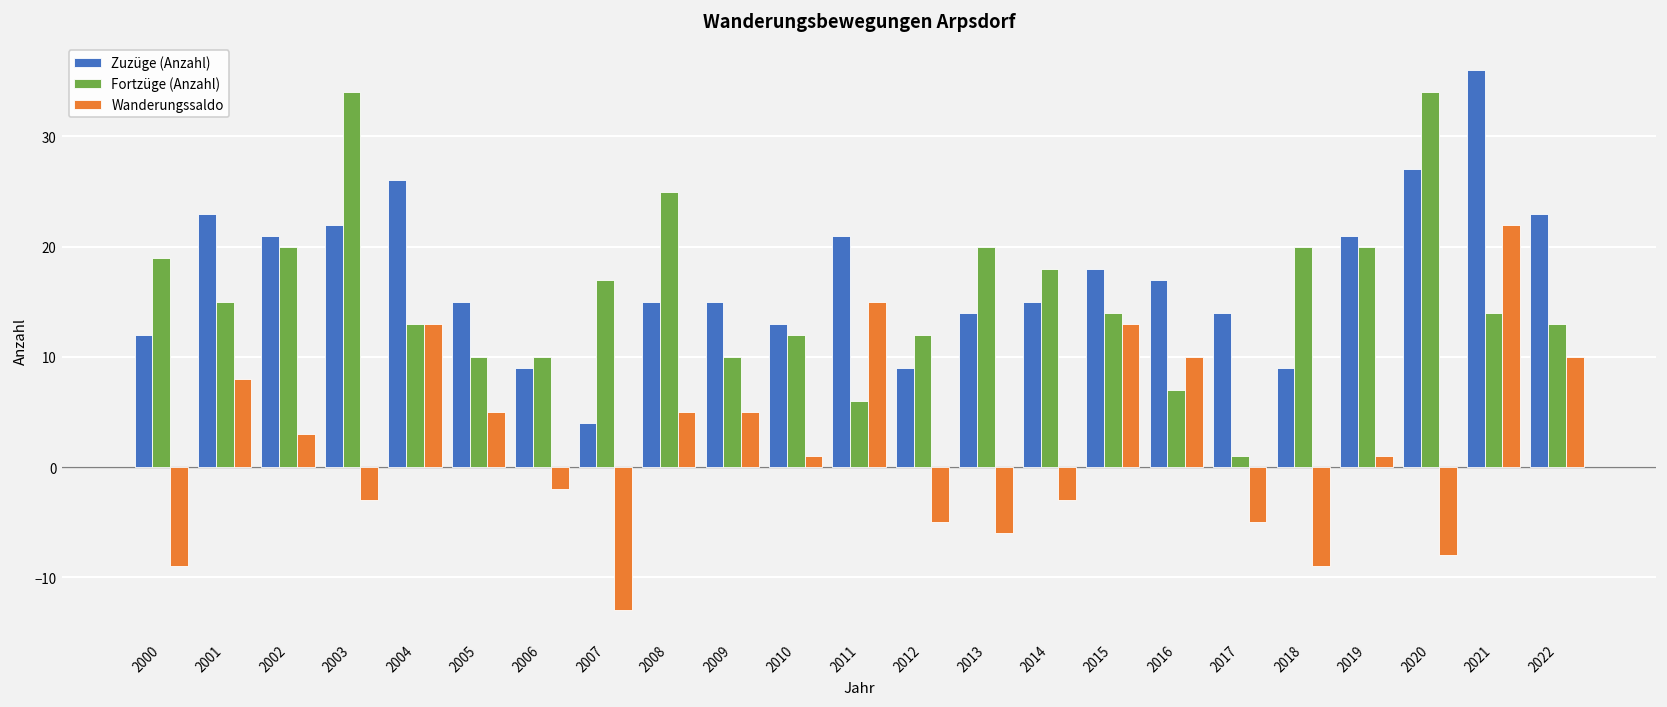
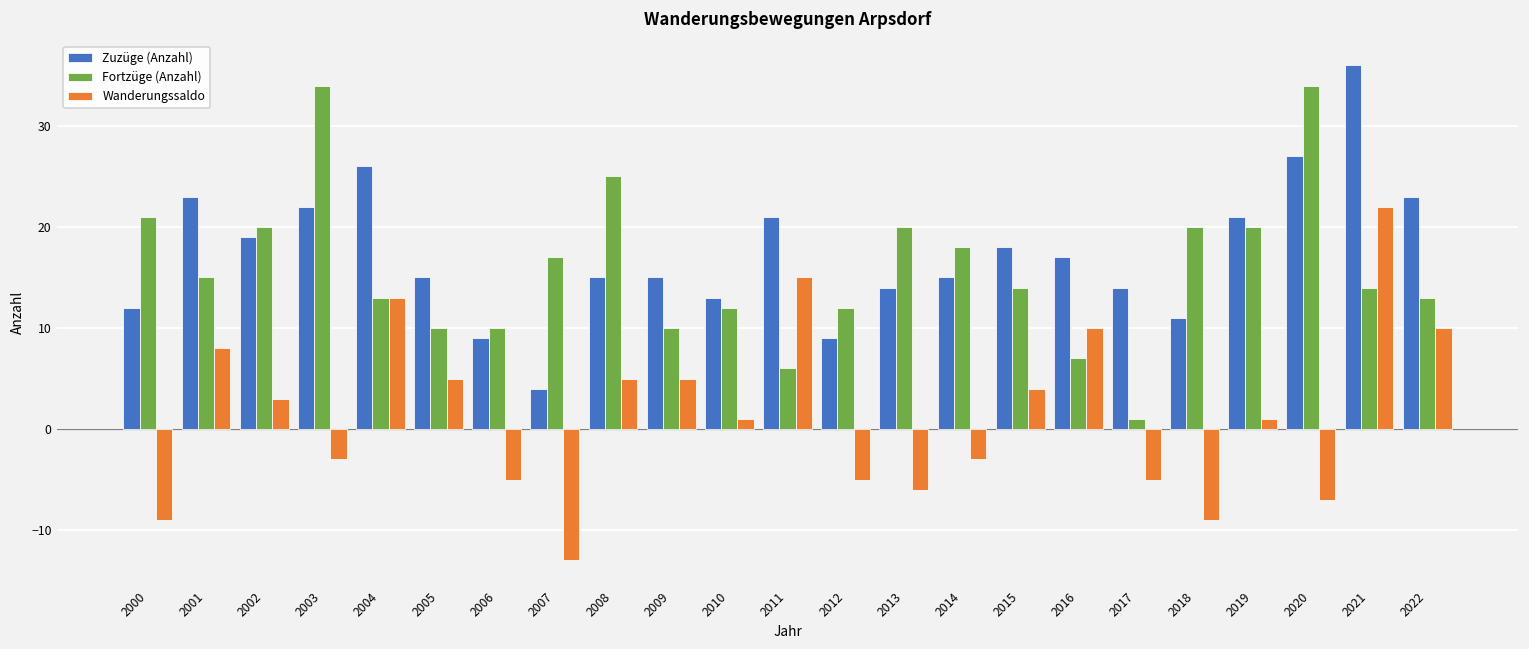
Fortzüge (Anzahl), 2000: 19 -> 21
Zuzüge (Anzahl), 2002: 21 -> 19
Wanderungssaldo, 2006: -2 -> -5
Wanderungssaldo, 2015: 13 -> 4
Zuzüge (Anzahl), 2018: 9 -> 11
Wanderungssaldo, 2020: -8 -> -7
